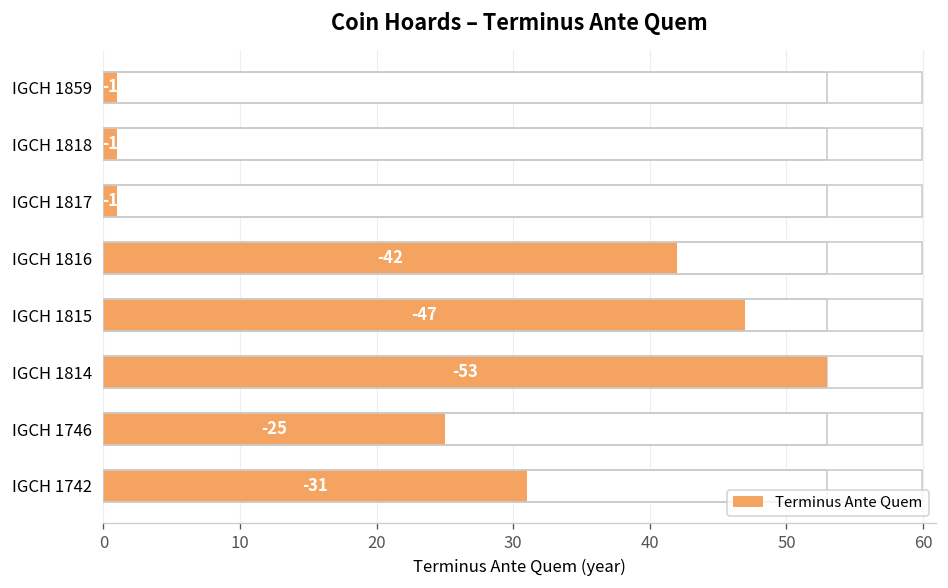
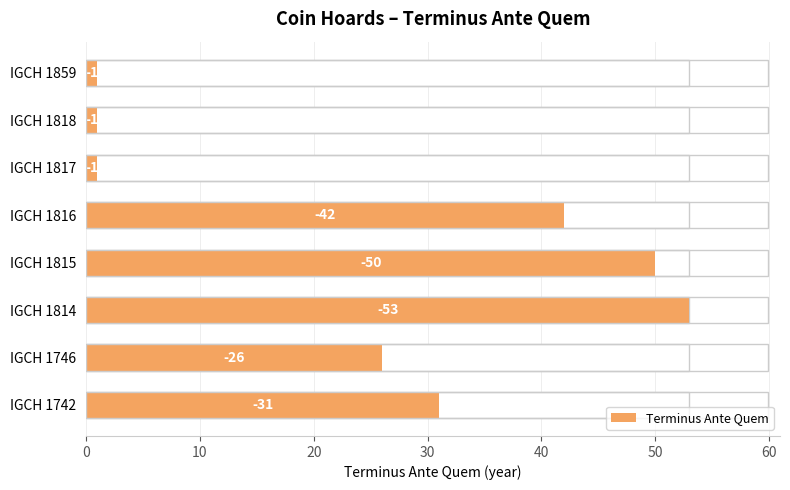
Terminus Ante Quem, IGCH 1815: -47 -> -50
Terminus Ante Quem, IGCH 1746: -25 -> -26
